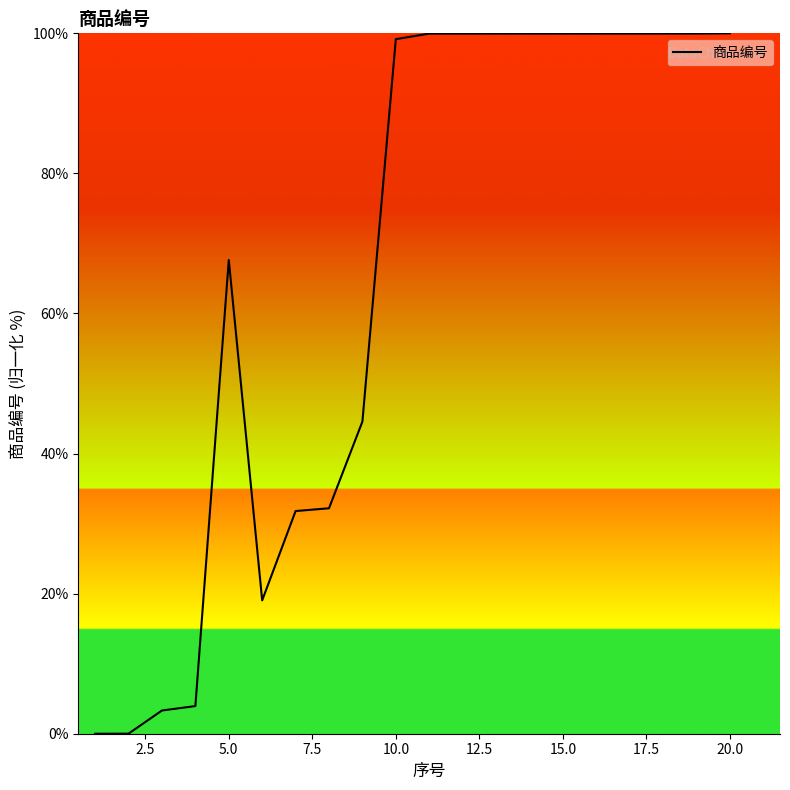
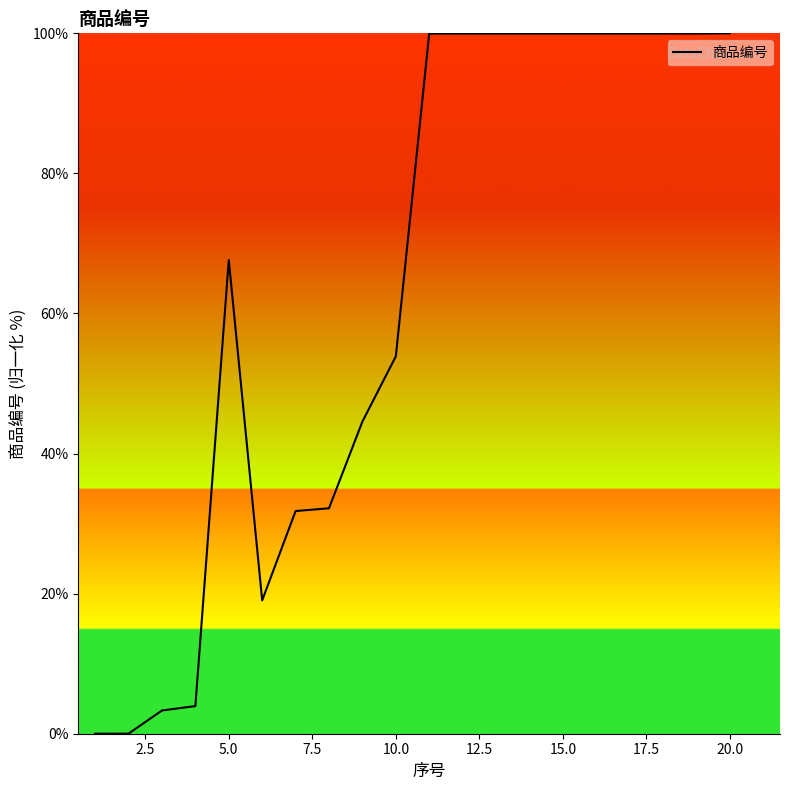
10.0: 99% -> 54%
